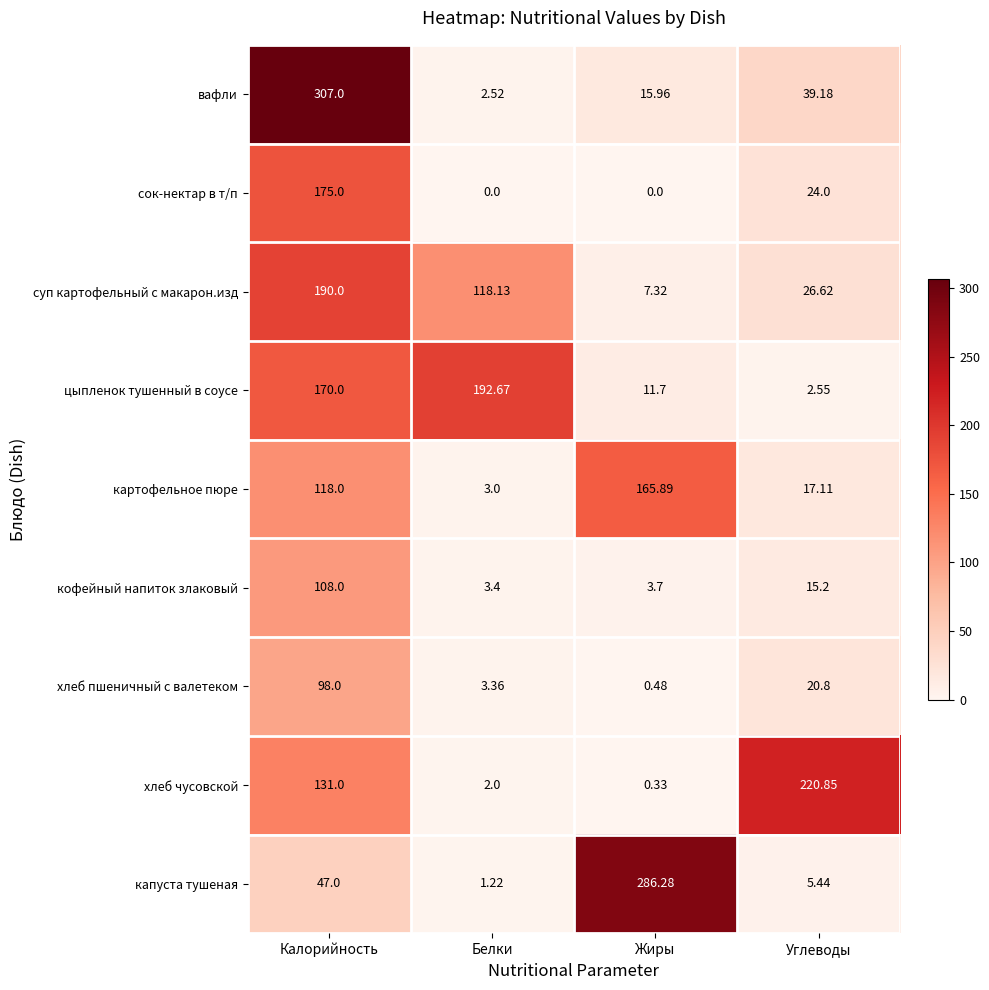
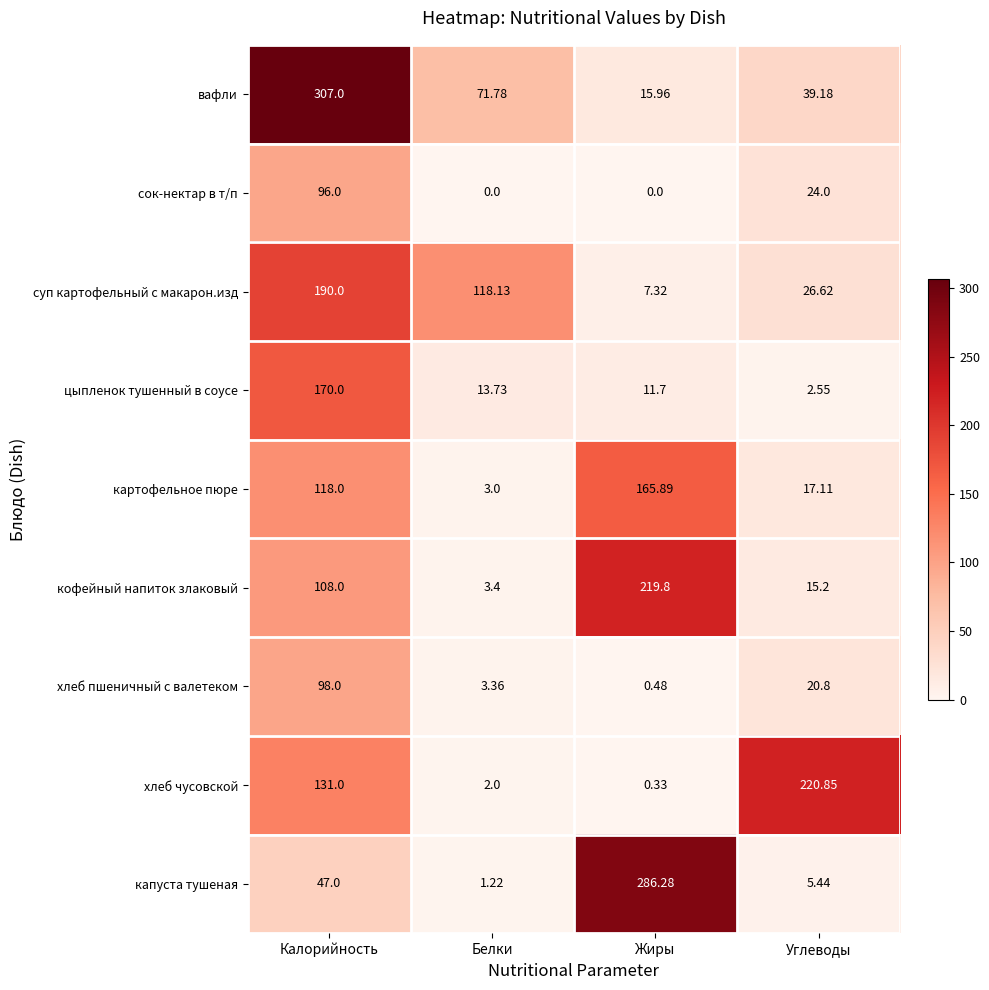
вафли, Белки: 2.52 -> 71.78
сок-нектар в т/п, Калорийность: 175.0 -> 96.0
цыпленок тушенный в соусе, Белки: 192.67 -> 13.73
кофейный напиток злаковый, Жиры: 3.7 -> 219.8
